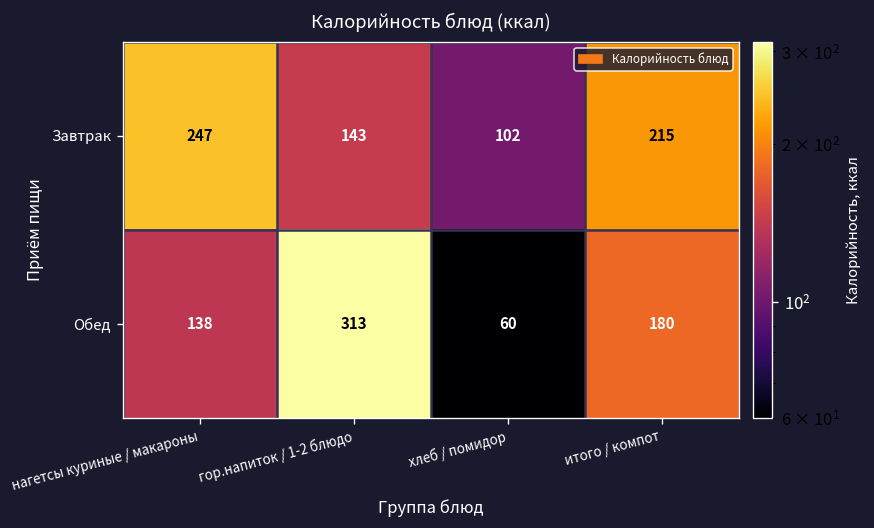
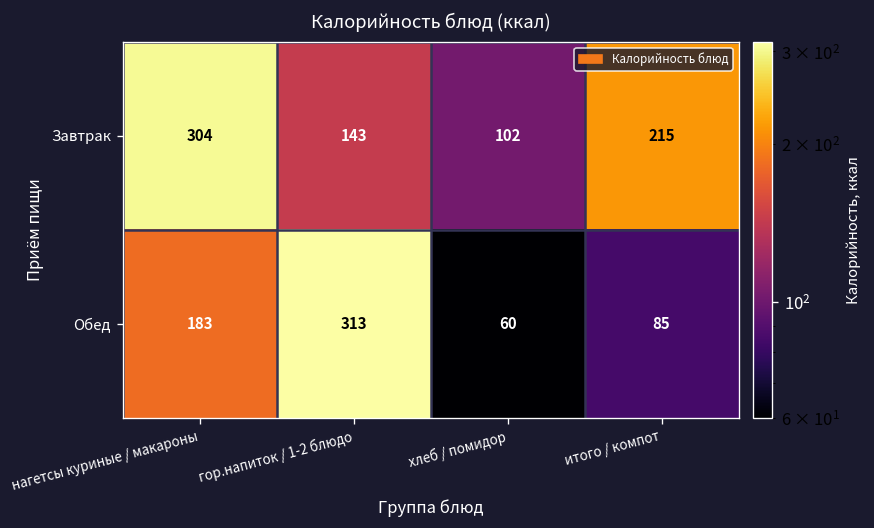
Завтрак, нагетсы куриные / макароны: 247 -> 304
Обед, нагетсы куриные / макароны: 138 -> 183
Обед, итого / компот: 180 -> 85
